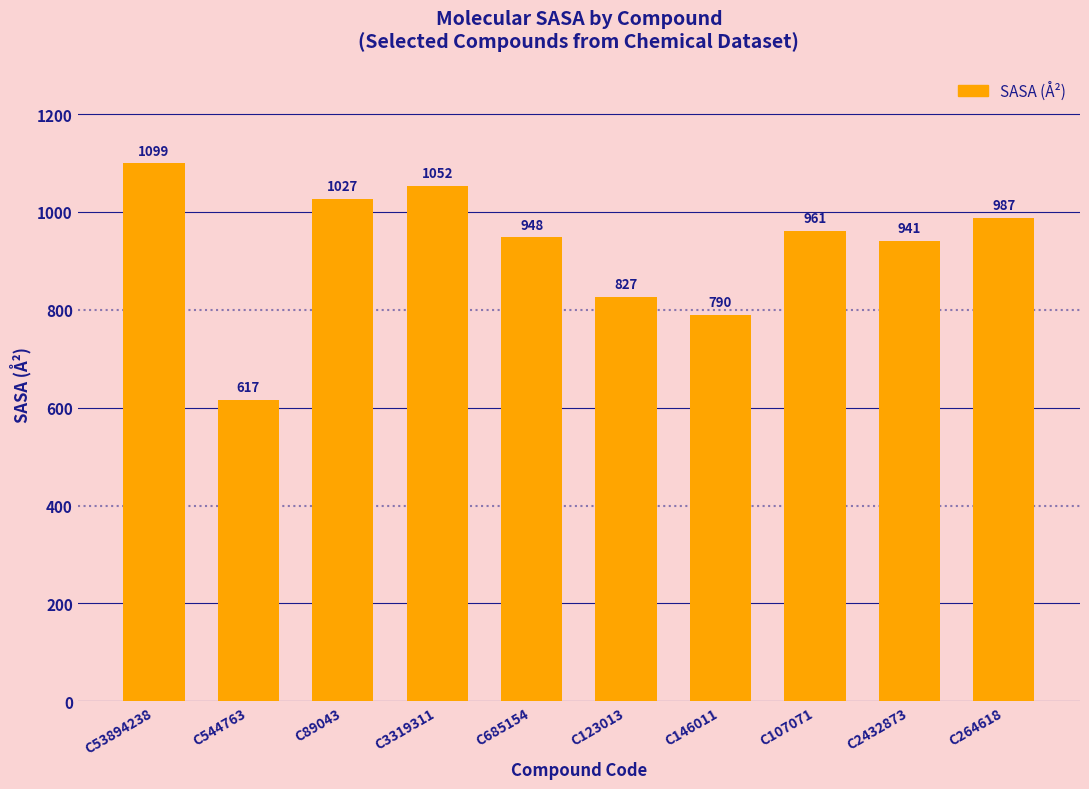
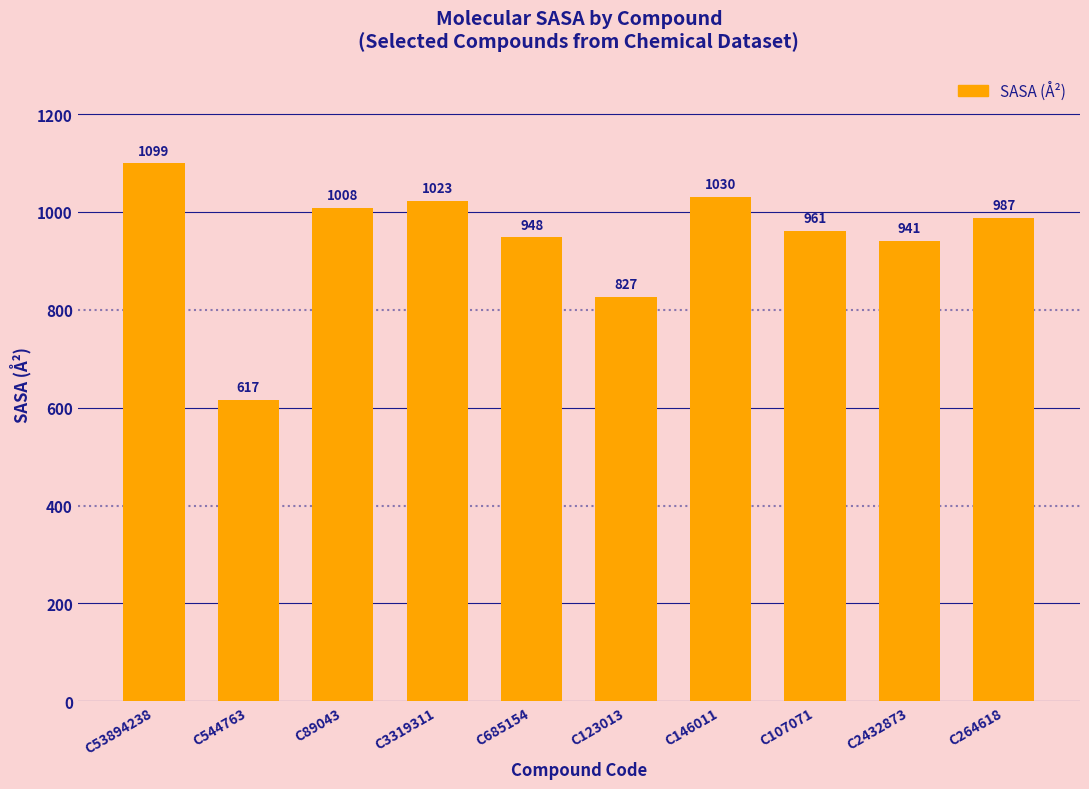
C89043: 1027 -> 1008
C3319311: 1052 -> 1023
C146011: 790 -> 1030
